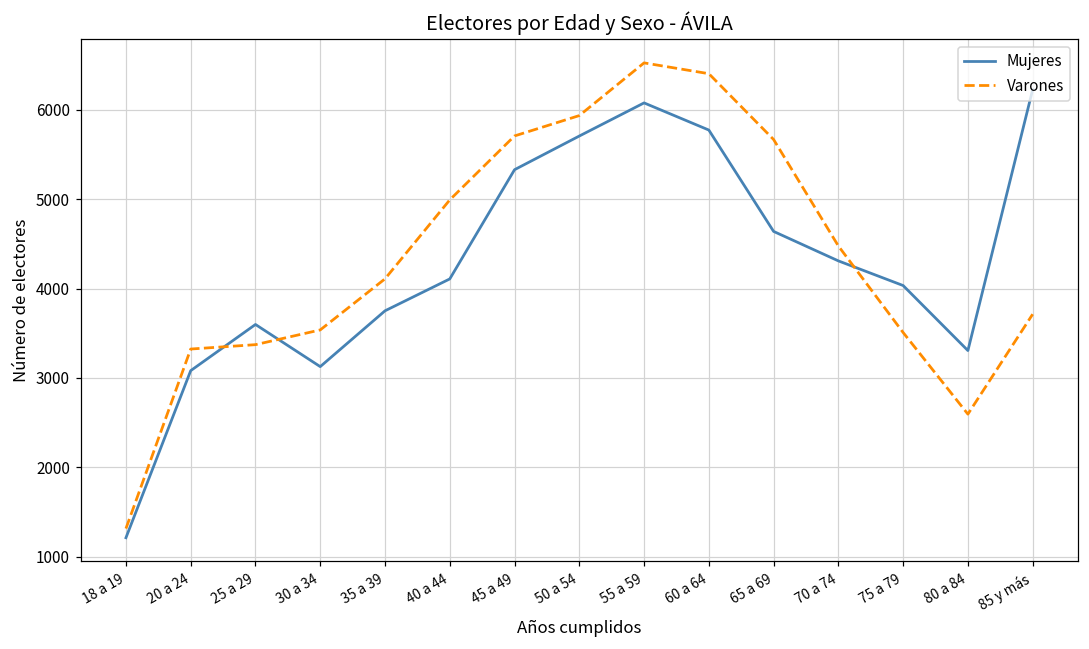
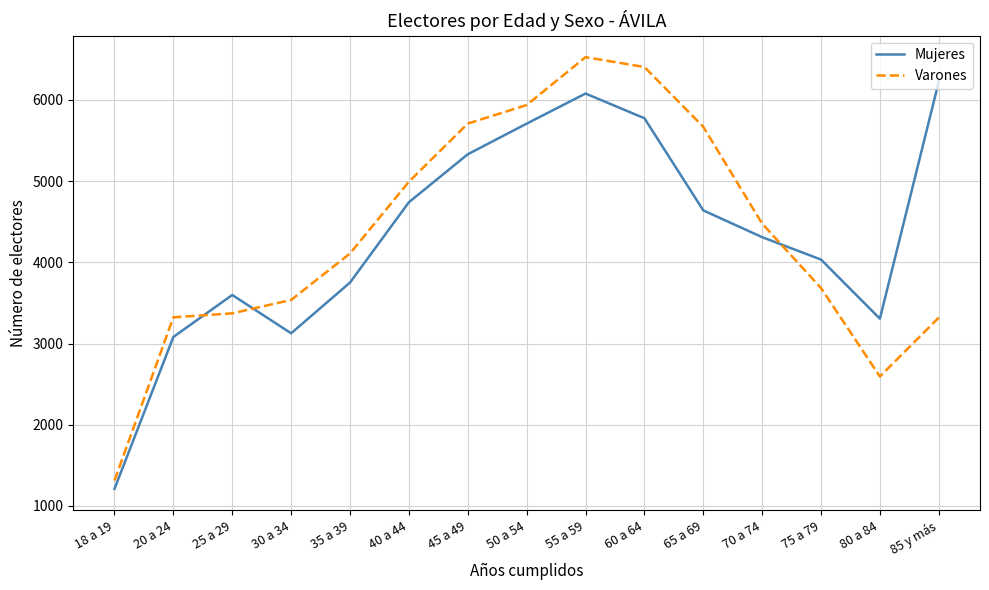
Mujeres, 40 a 44: 4100 -> 4700
Varones, 75 a 79: 3500 -> 3700
Varones, 85 y más: 3700 -> 3300
